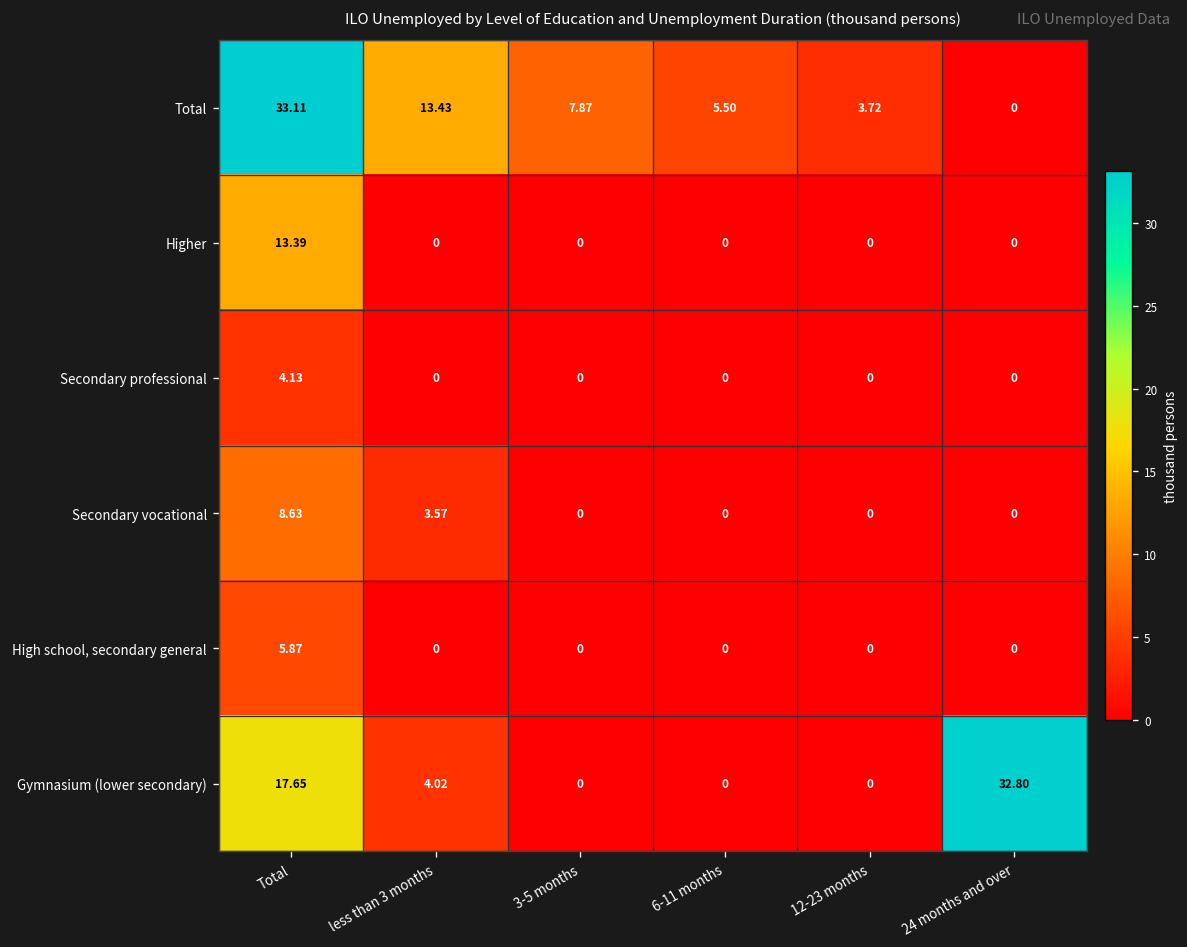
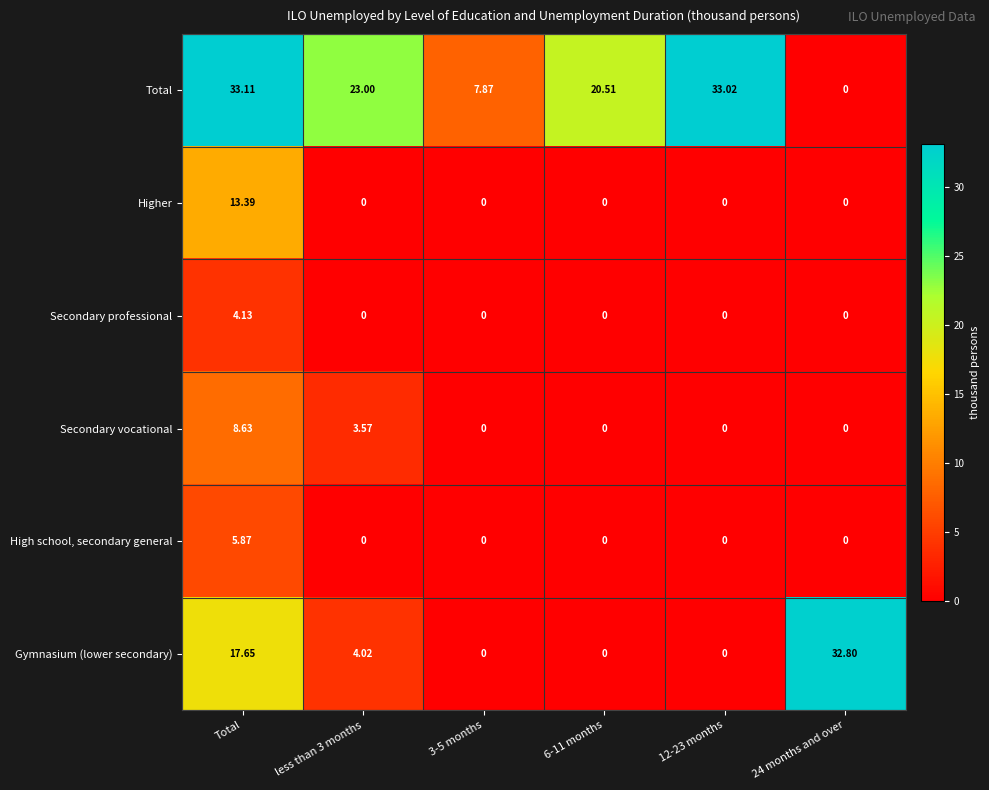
Total, less than 3 months: 13.43 -> 23.00
Total, 6-11 months: 5.50 -> 20.51
Total, 12-23 months: 3.72 -> 33.02
